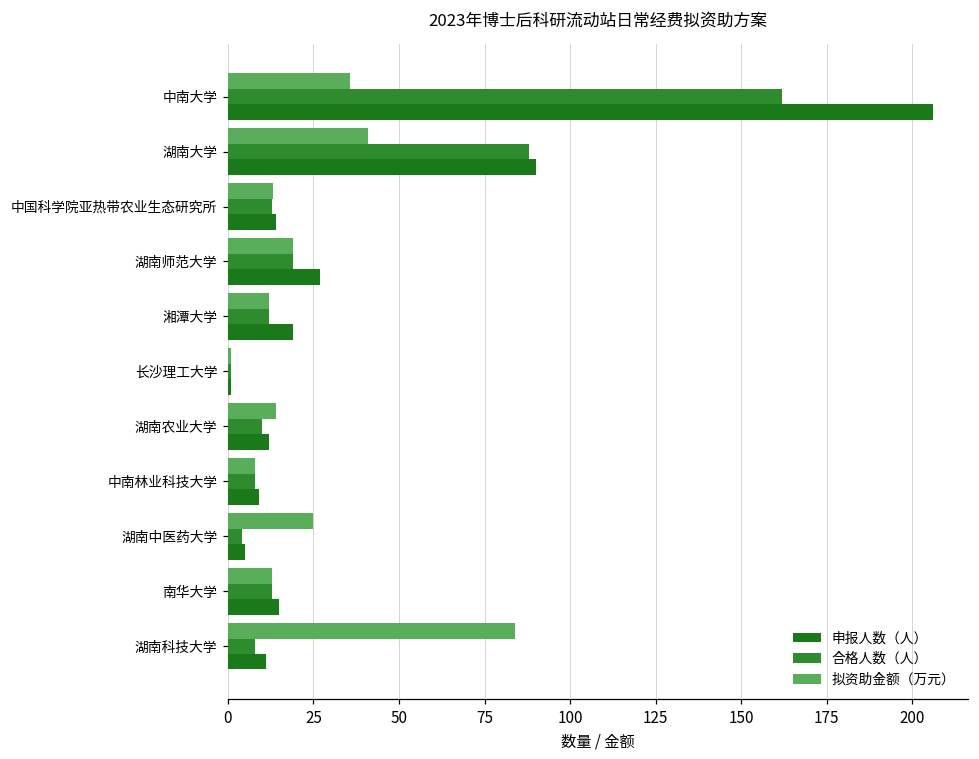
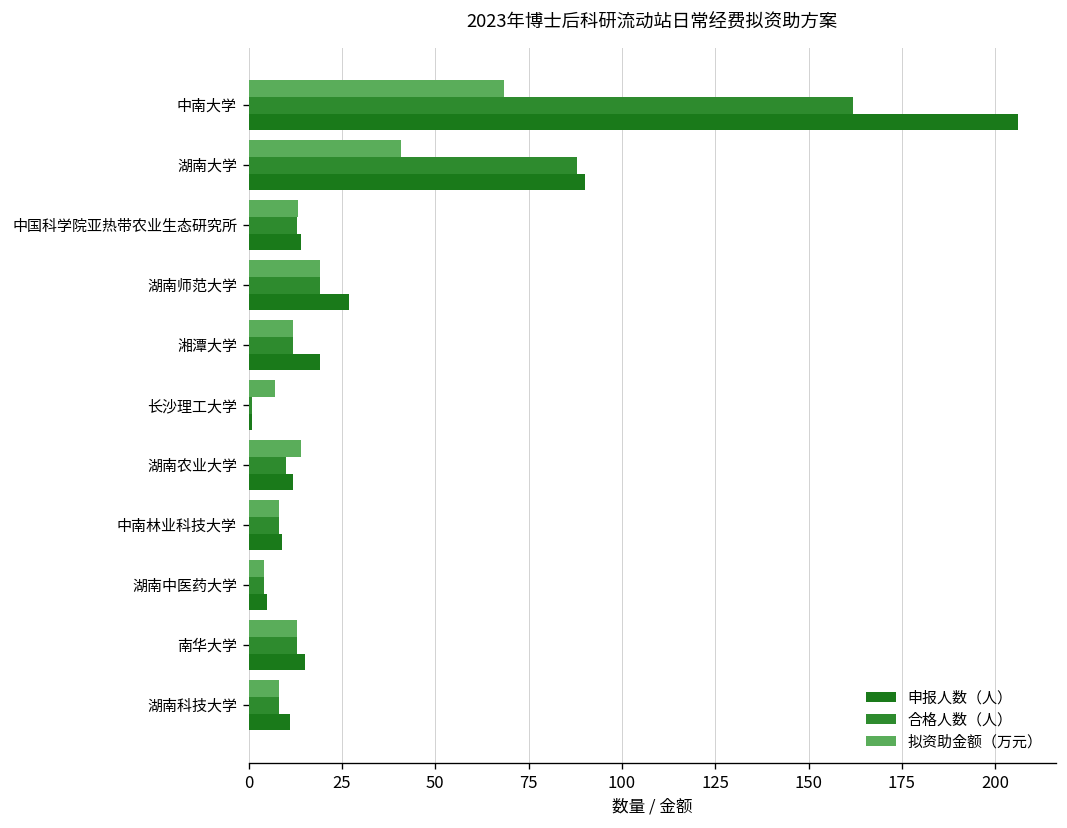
拟资助金额（万元）, 中南大学: 36 -> 69
拟资助金额（万元）, 长沙理工大学: 1 -> 7
拟资助金额（万元）, 湖南中医药大学: 25 -> 4
拟资助金额（万元）, 湖南科技大学: 84 -> 8
